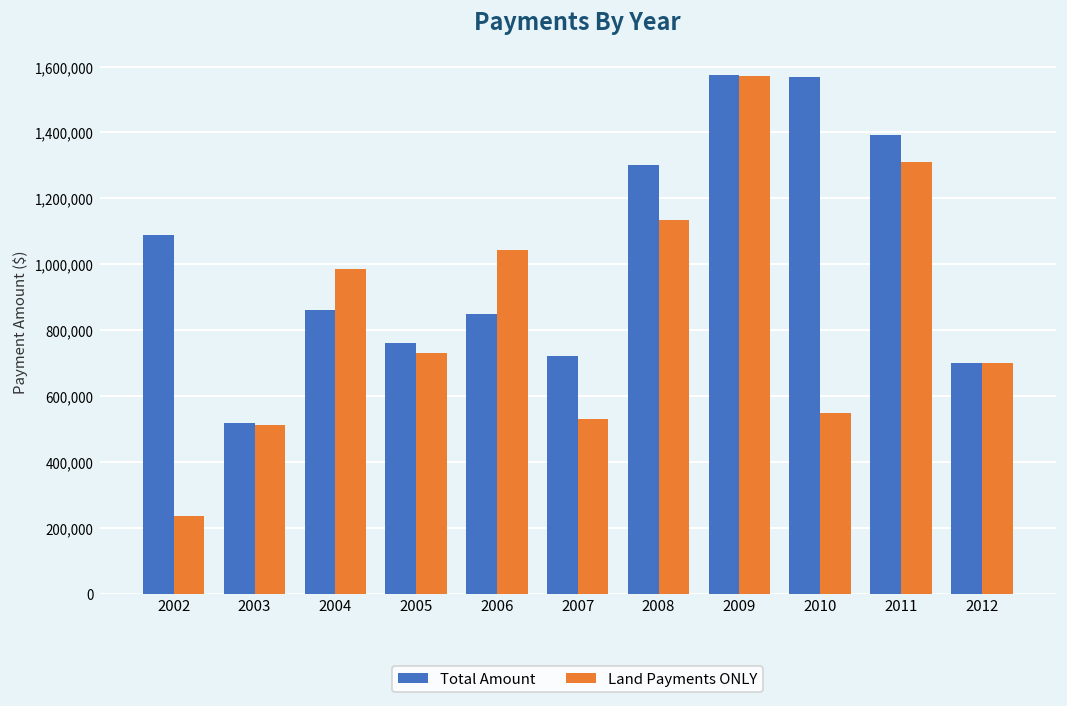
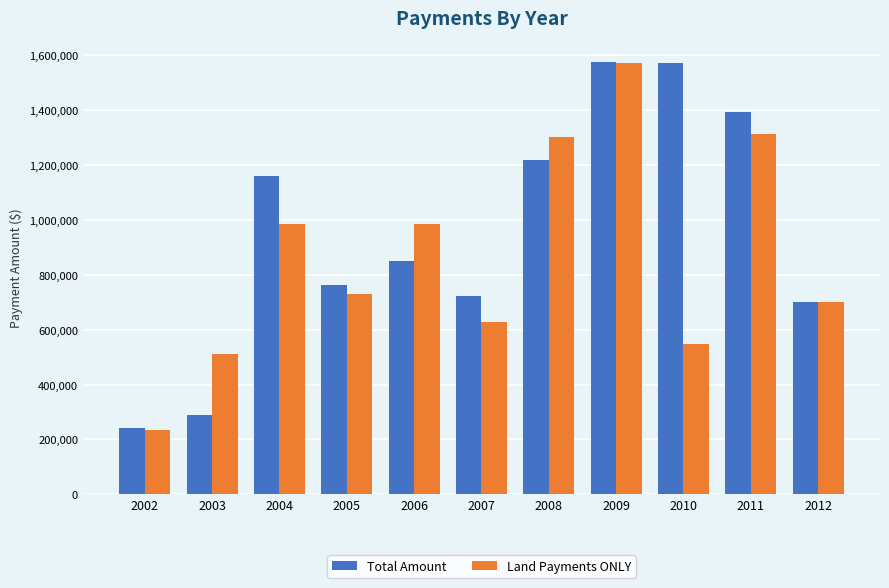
Total Amount, 2002: 1,090,000 -> 240,000
Total Amount, 2003: 520,000 -> 290,000
Total Amount, 2004: 860,000 -> 1,160,000
Land Payments ONLY, 2006: 1,040,000 -> 990,000
Land Payments ONLY, 2007: 530,000 -> 630,000
Total Amount, 2008: 1,300,000 -> 1,220,000
Land Payments ONLY, 2008: 1,130,000 -> 1,300,000
